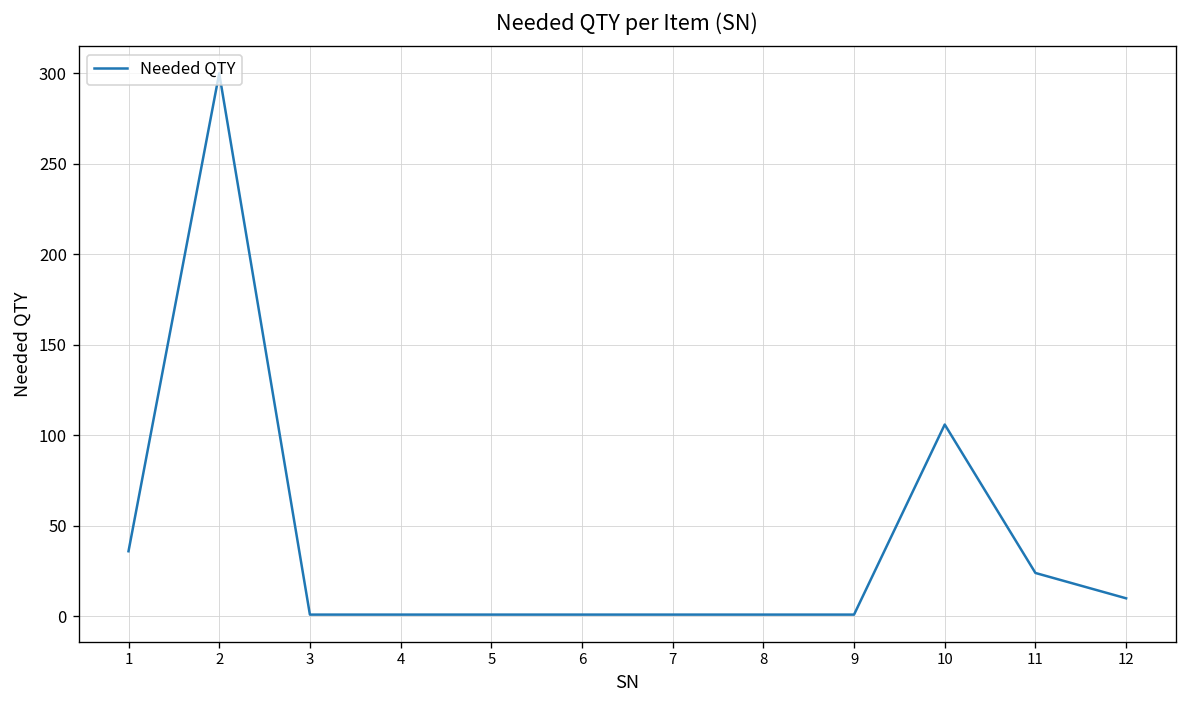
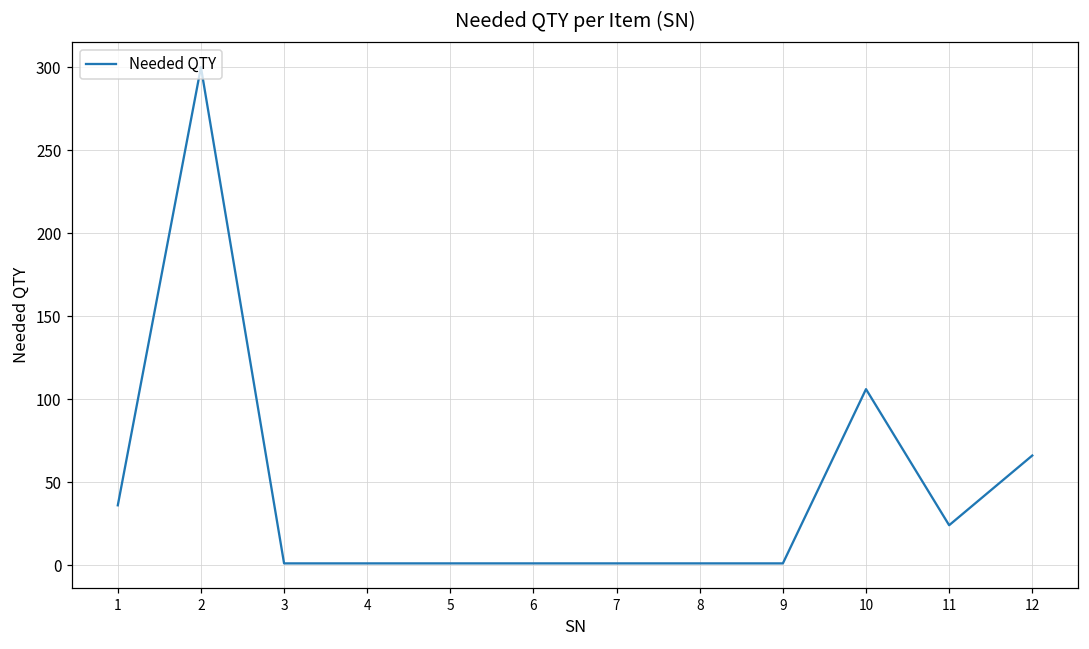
12: 10 -> 66
